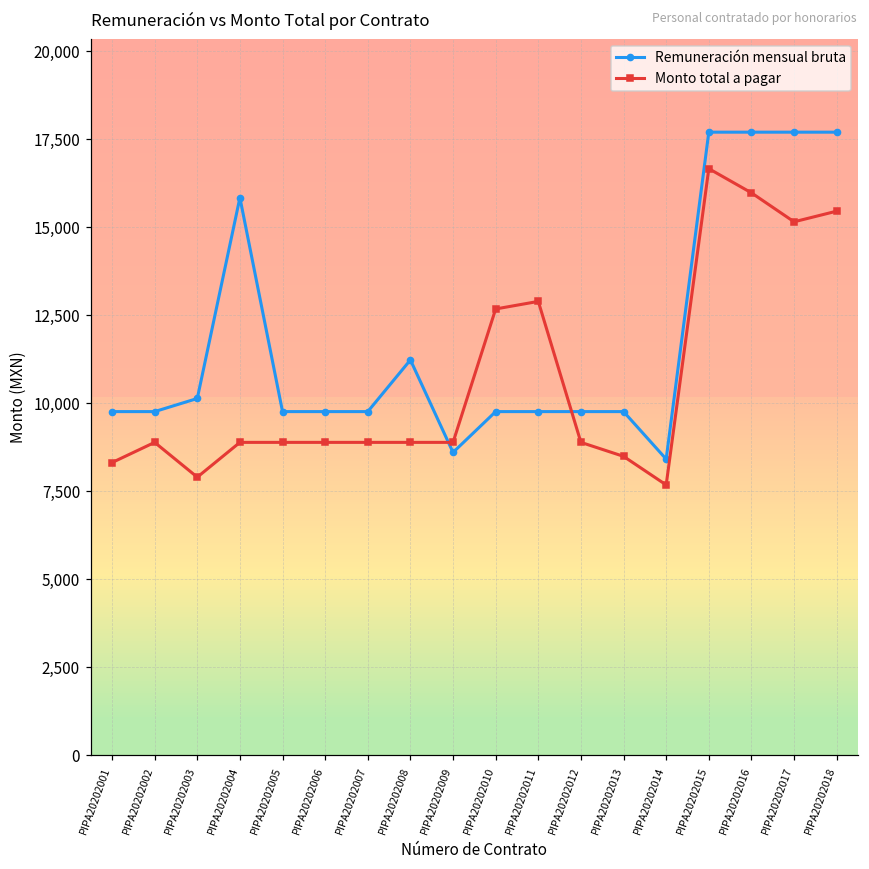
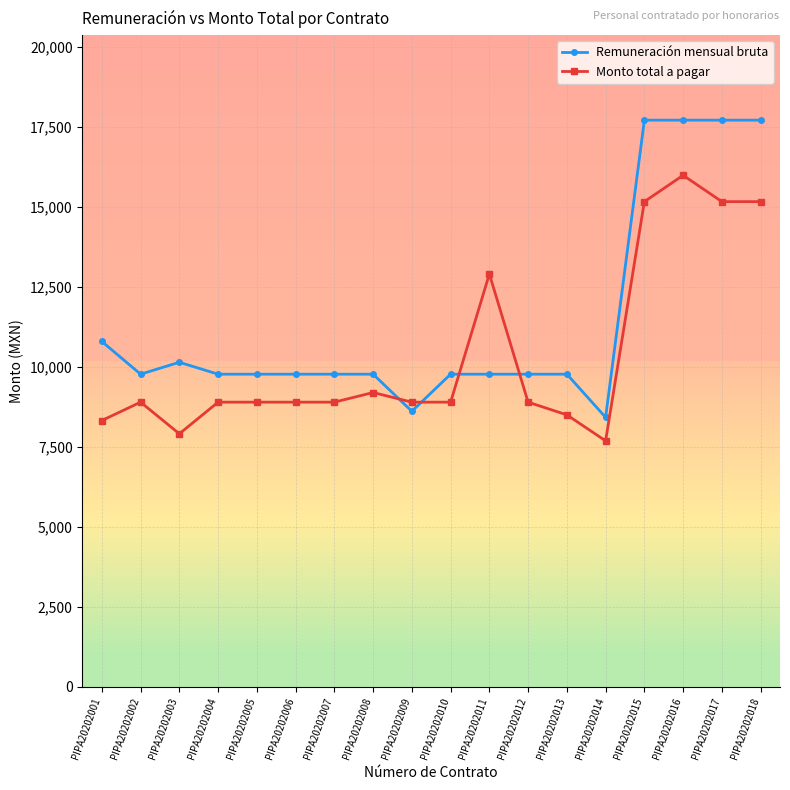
Remuneración mensual bruta, PIPA20202001: 9,800 -> 10,800
Remuneración mensual bruta, PIPA20202004: 15,800 -> 9,800
Remuneración mensual bruta, PIPA20202008: 11,200 -> 9,800
Monto total a pagar, PIPA20202008: 8,900 -> 9,200
Monto total a pagar, PIPA20202010: 12,700 -> 8,900
Monto total a pagar, PIPA20202015: 16,700 -> 15,200
Monto total a pagar, PIPA20202018: 15,500 -> 15,200
